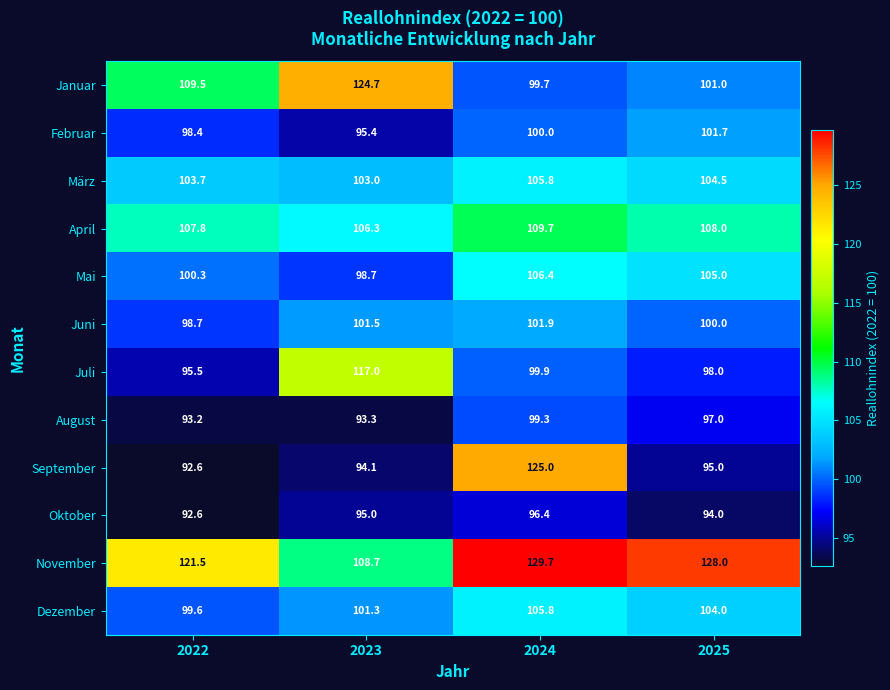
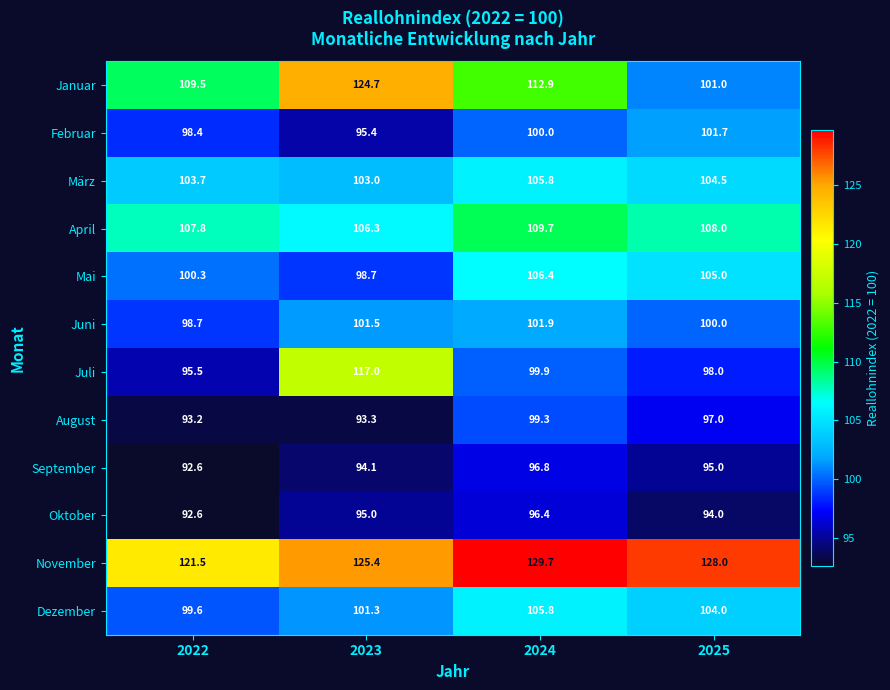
Januar, 2024: 99.7 -> 112.9
September, 2024: 125.0 -> 96.8
November, 2023: 108.7 -> 125.4
